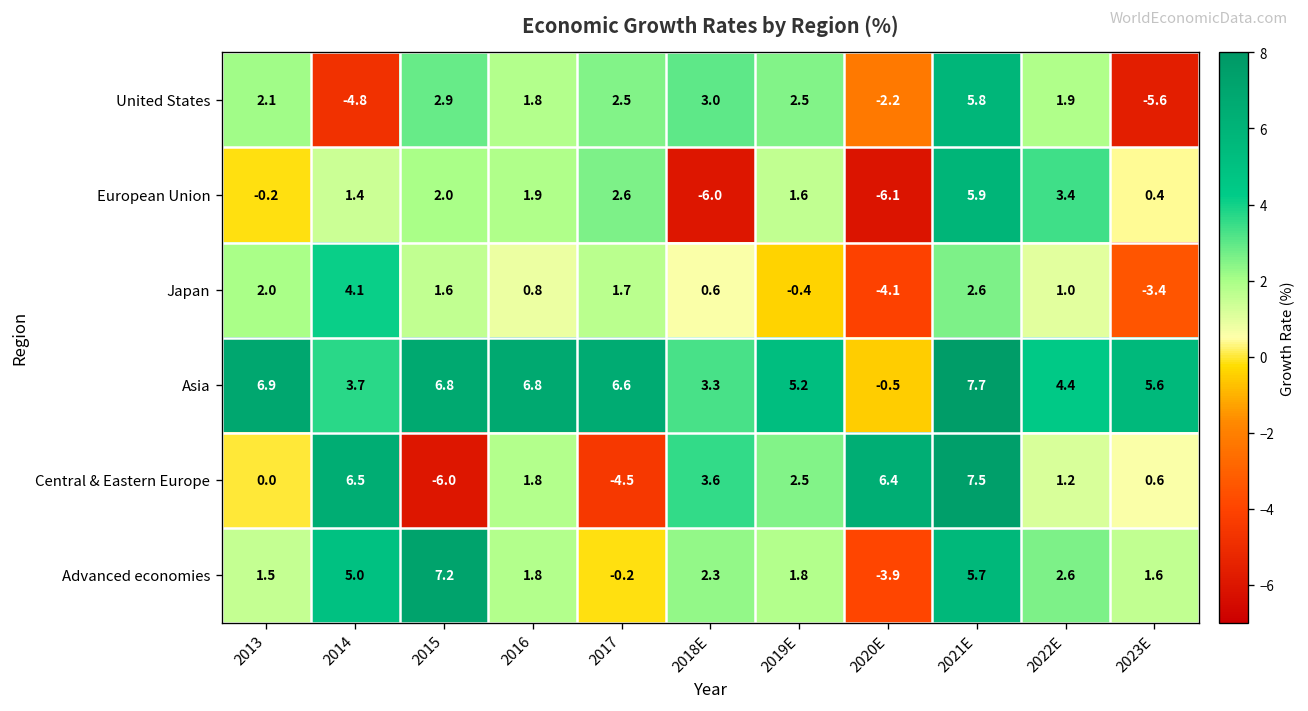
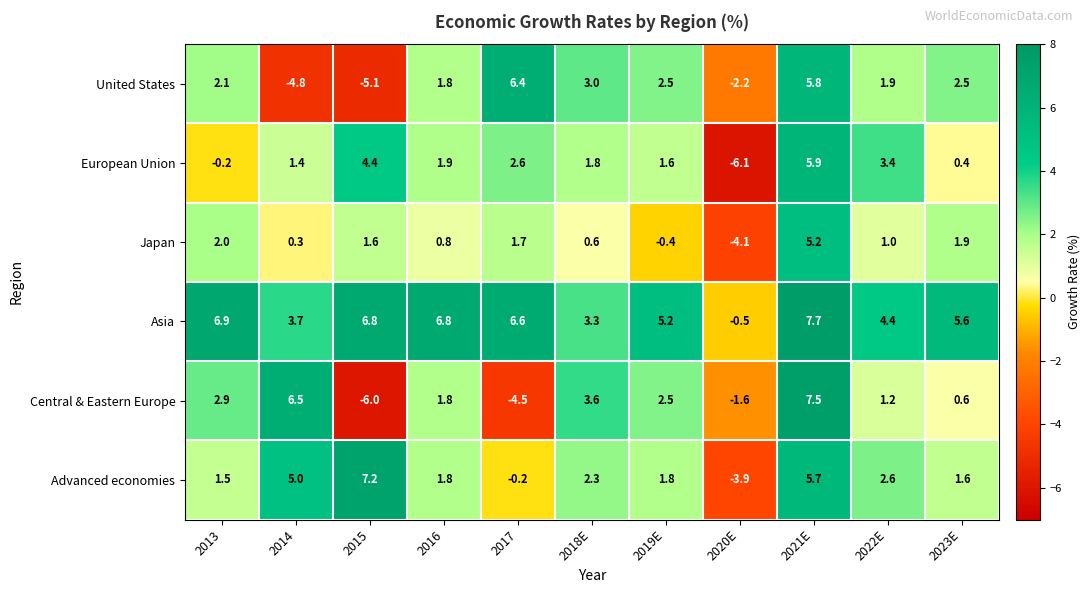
United States, 2015: 2.9 -> -5.1
United States, 2017: 2.5 -> 6.4
United States, 2023E: -5.6 -> 2.5
European Union, 2015: 2.0 -> 4.4
European Union, 2018E: -6.0 -> 1.8
Japan, 2014: 4.1 -> 0.3
Japan, 2021E: 2.6 -> 5.2
Japan, 2023E: -3.4 -> 1.9
Central & Eastern Europe, 2013: 0.0 -> 2.9
Central & Eastern Europe, 2020E: 6.4 -> -1.6
